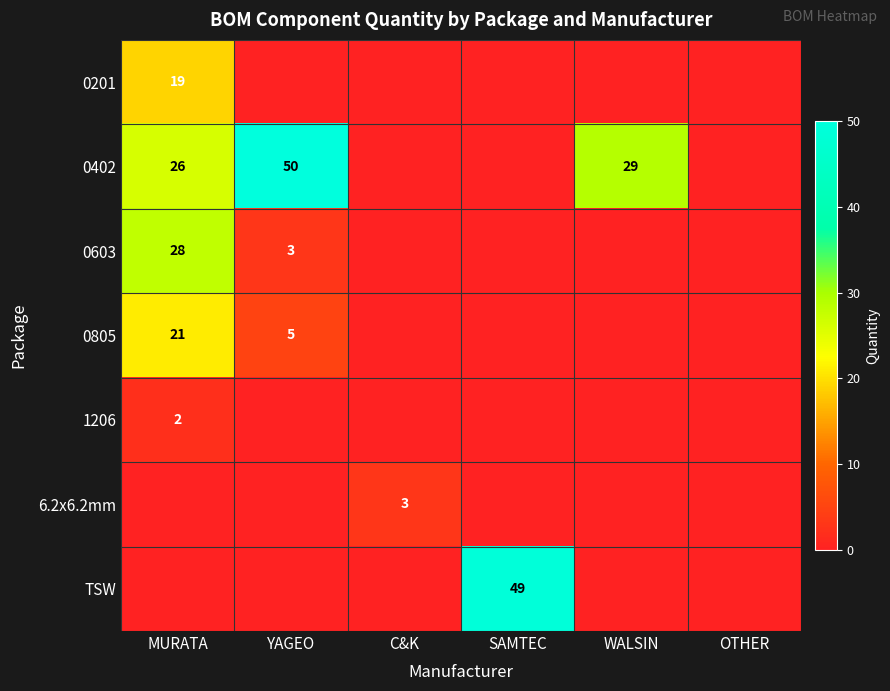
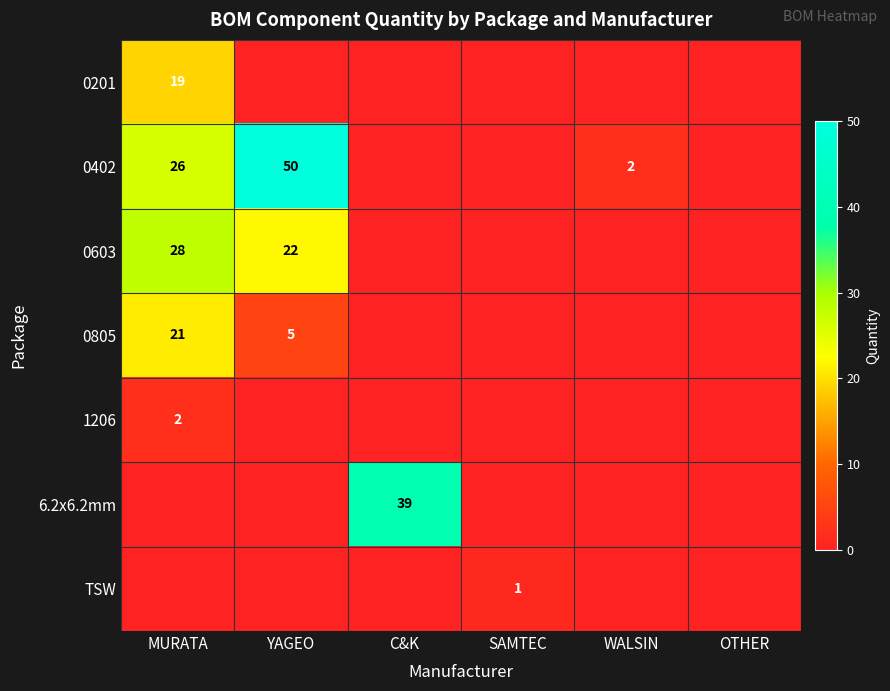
0402, WALSIN: 29 -> 2
0603, YAGEO: 3 -> 22
6.2x6.2mm, C&K: 3 -> 39
TSW, SAMTEC: 49 -> 1
